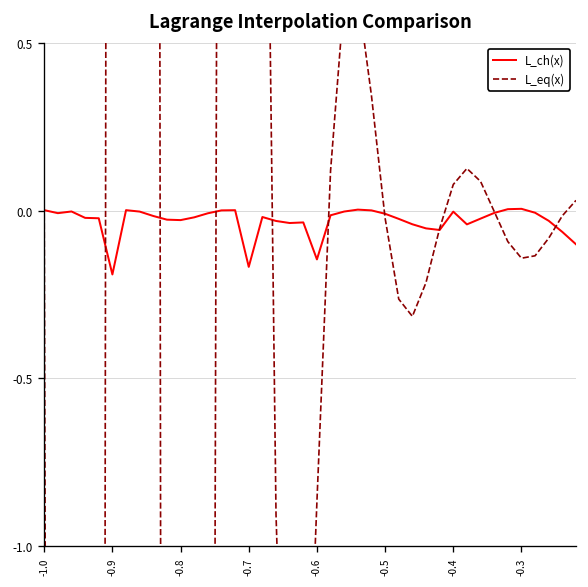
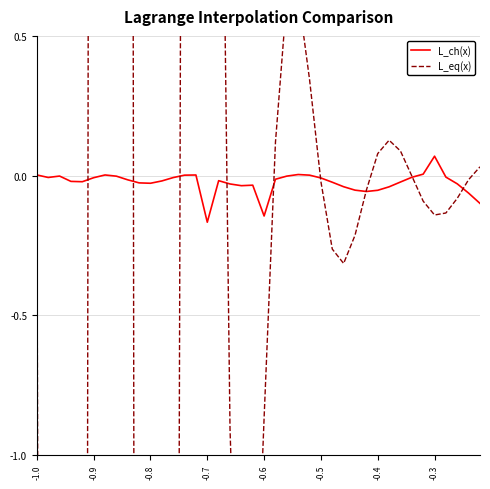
L_ch(x), -0.9: -0.19 -> -0.01
L_ch(x), -0.4: 0.00 -> -0.05
L_ch(x), -0.3: 0.01 -> 0.07
